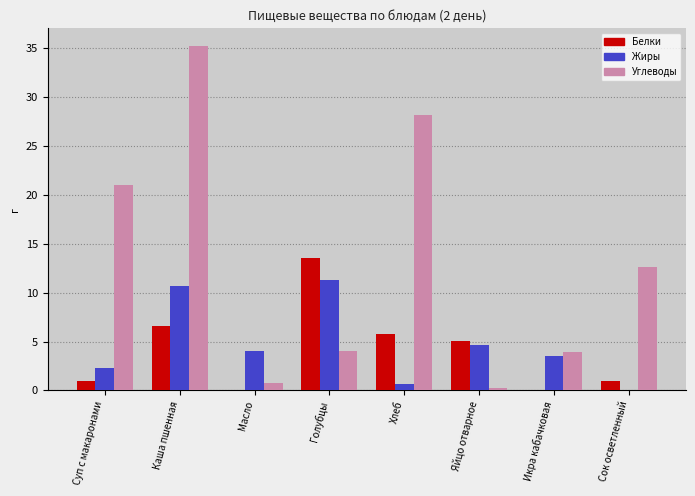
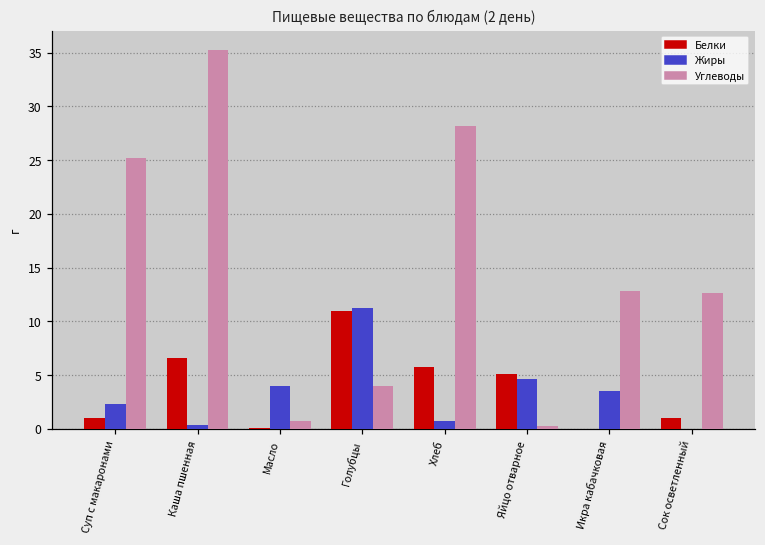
Углеводы, Суп с макаронами: 21 -> 25
Жиры, Каша пшенная: 11 -> 0
Белки, Голубцы: 14 -> 11
Углеводы, Икра кабачковая: 4 -> 13
